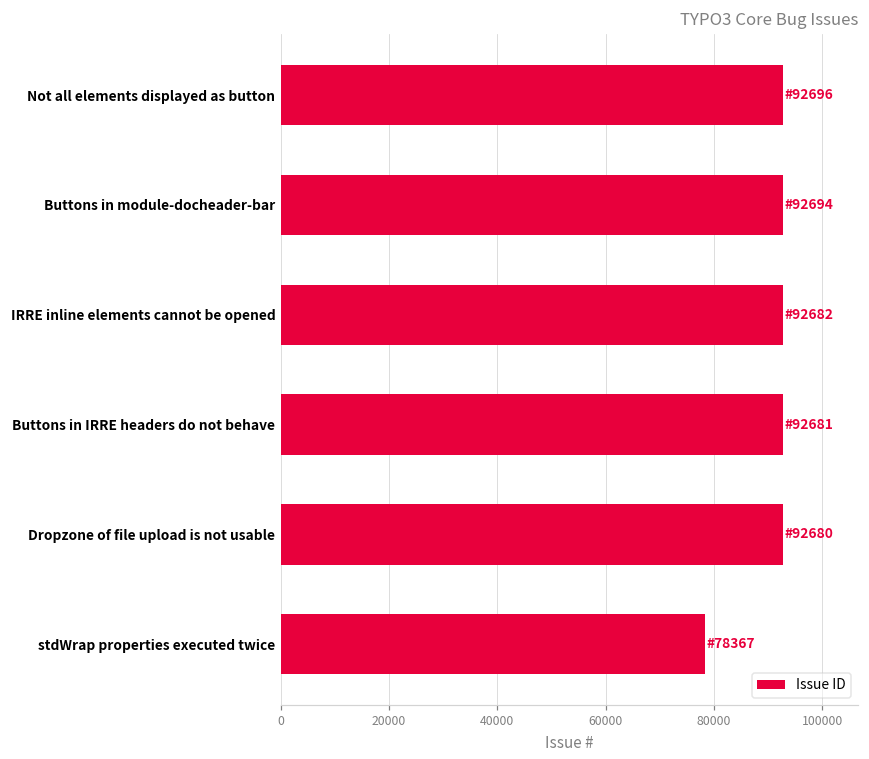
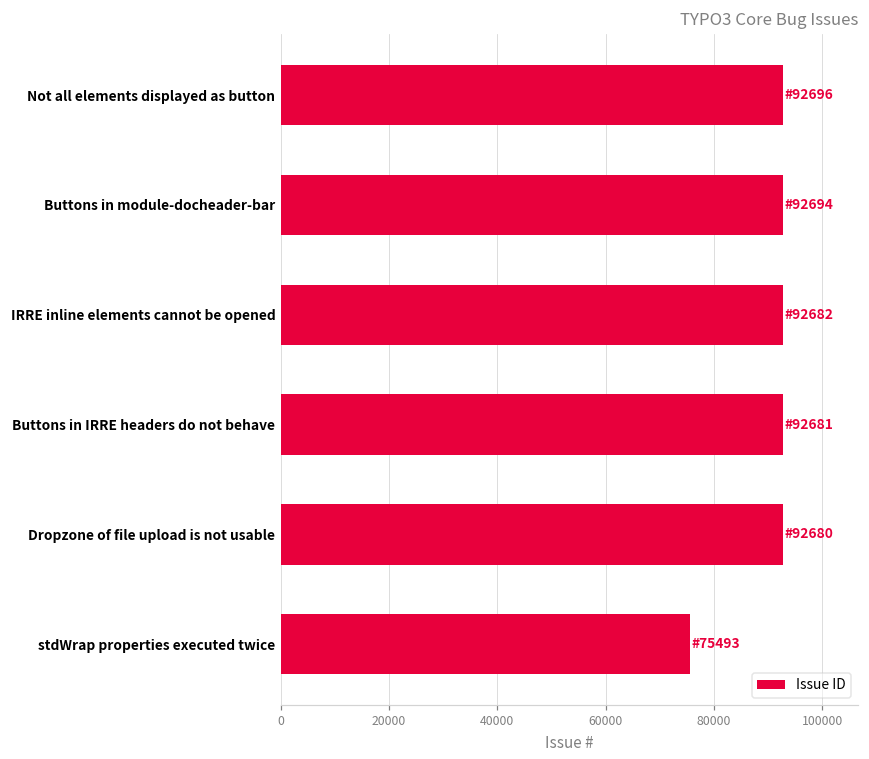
stdWrap properties executed twice: 78367 -> 75493
